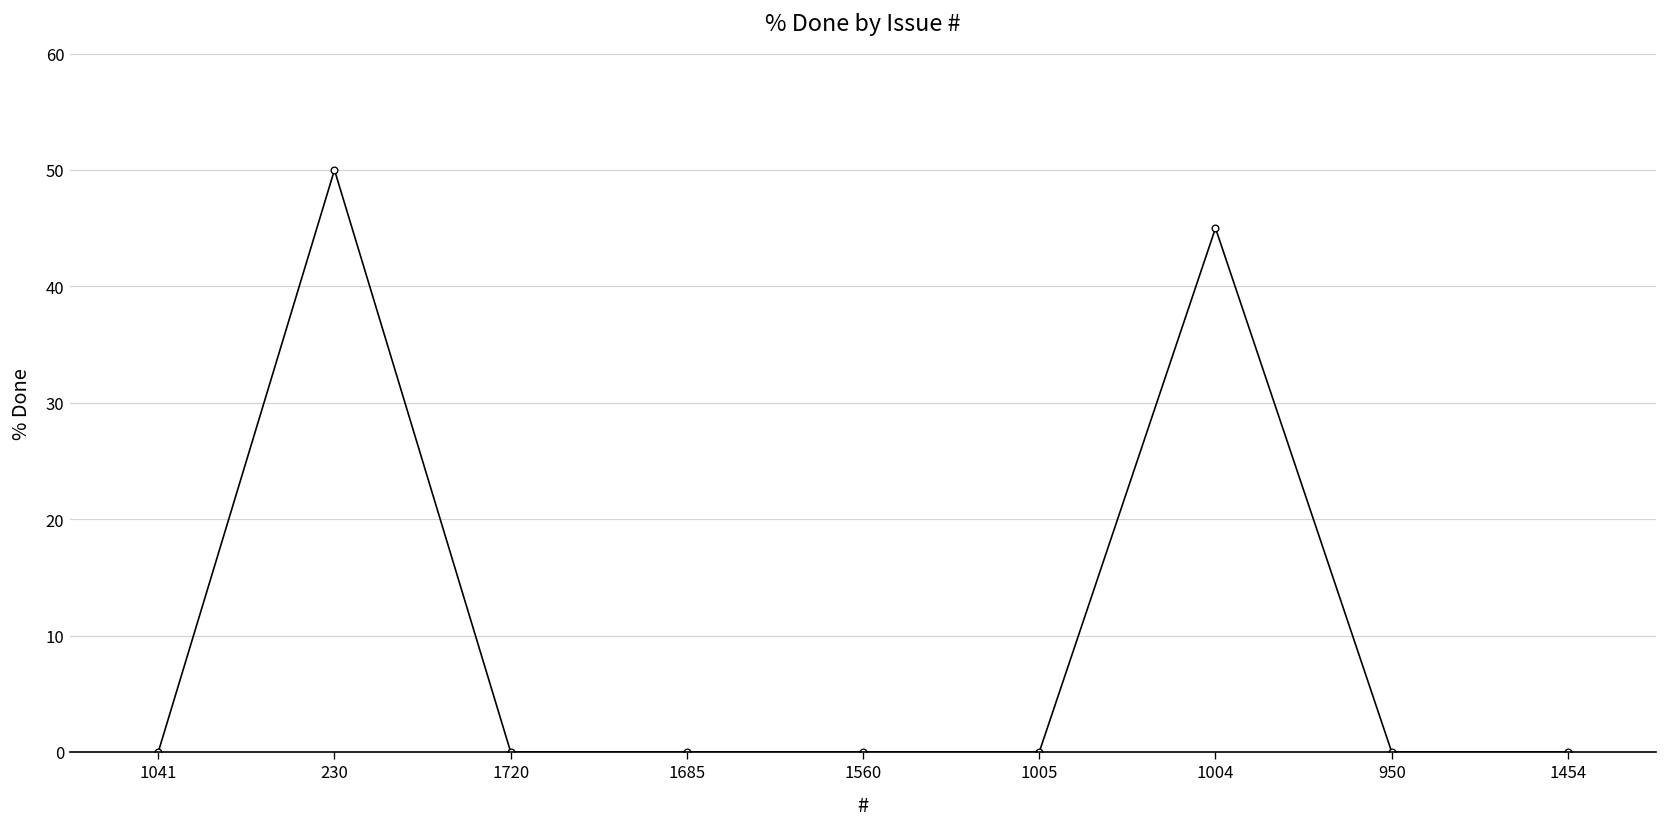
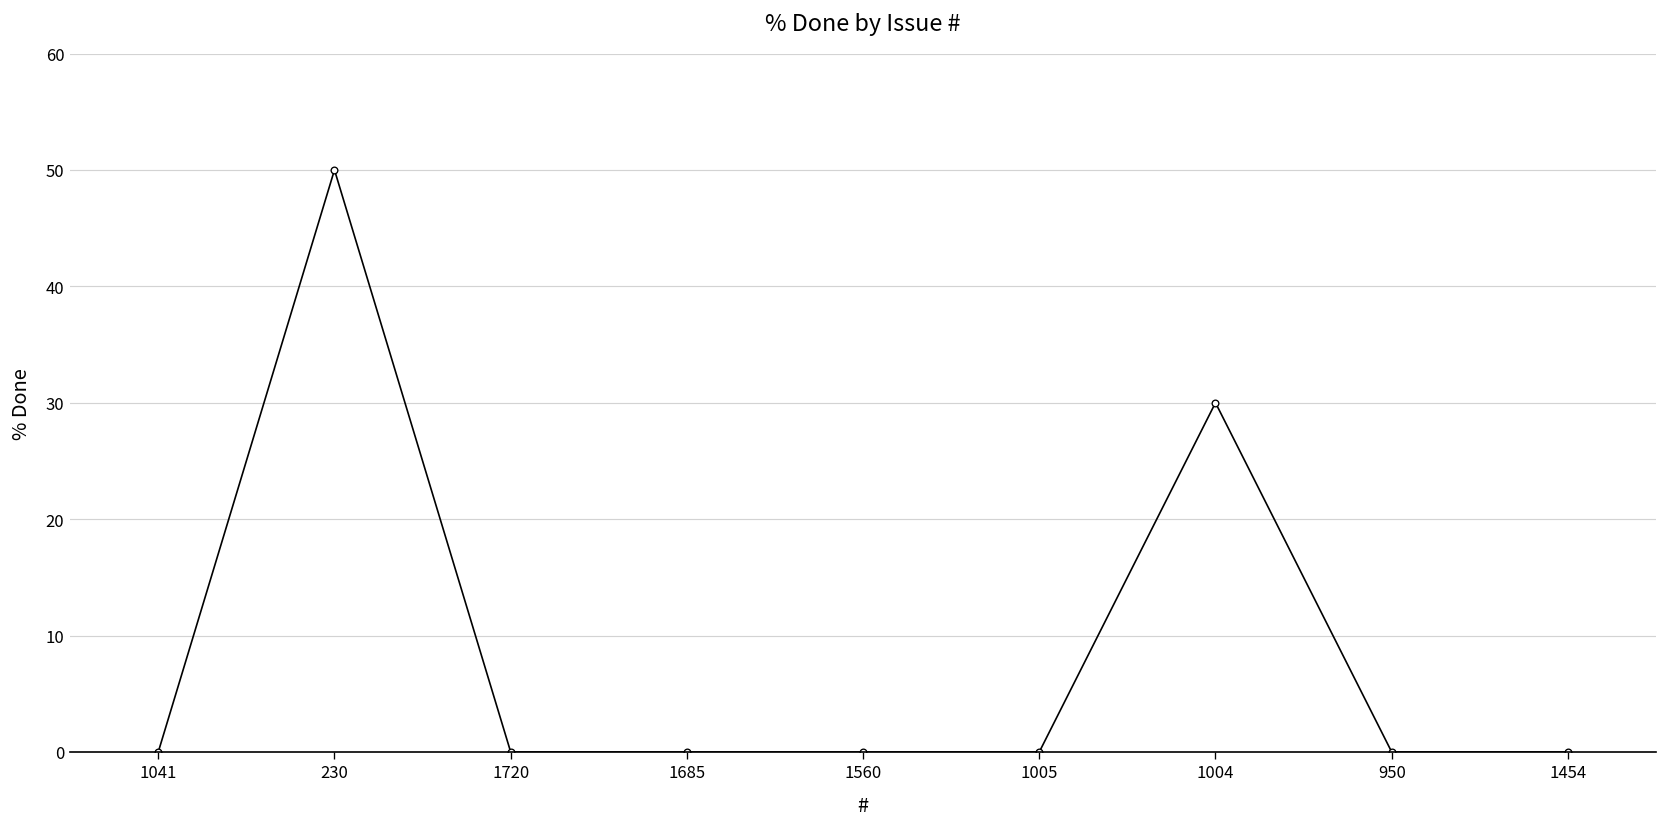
1004: 45 -> 30
